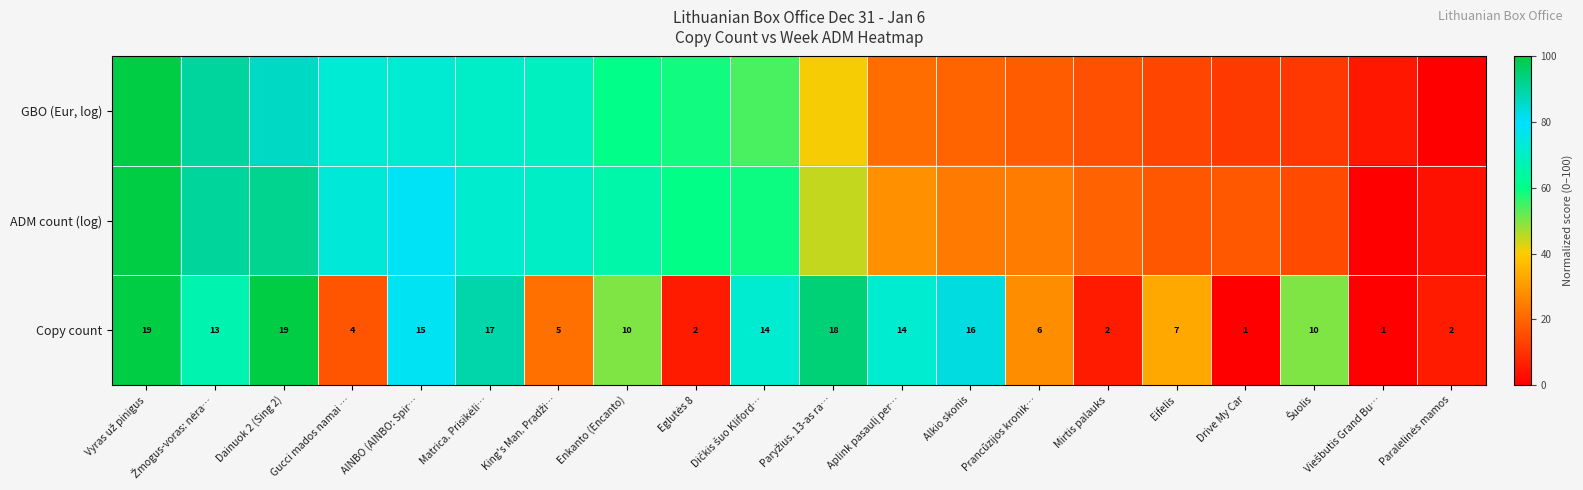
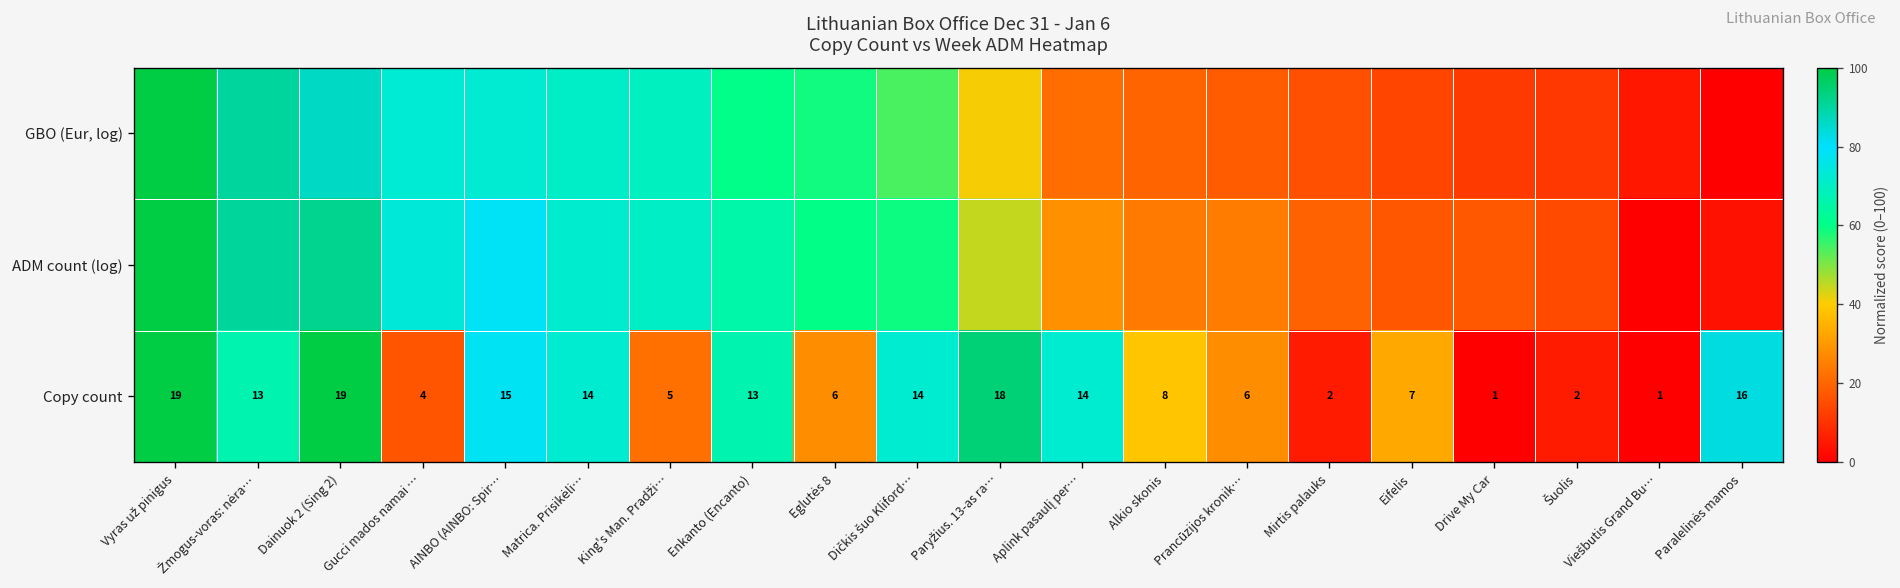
Copy count, Matrica. Prisikėli…: 17 -> 14
Copy count, Enkanto (Encanto): 10 -> 13
Copy count, Eglutės 8: 2 -> 6
Copy count, Alkio skonis: 16 -> 8
Copy count, Šuolis: 10 -> 2
Copy count, Paralelinės mamos: 2 -> 16
